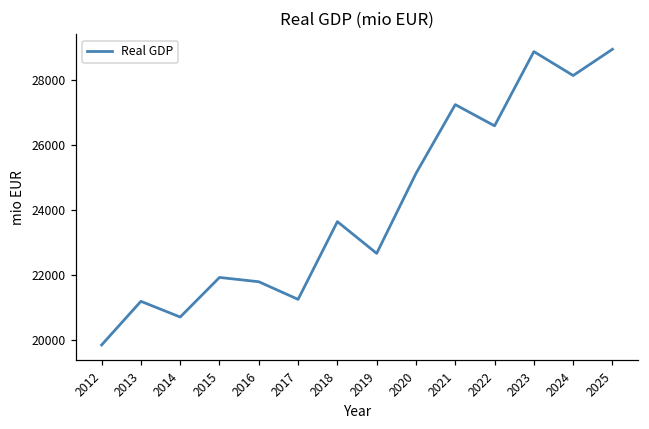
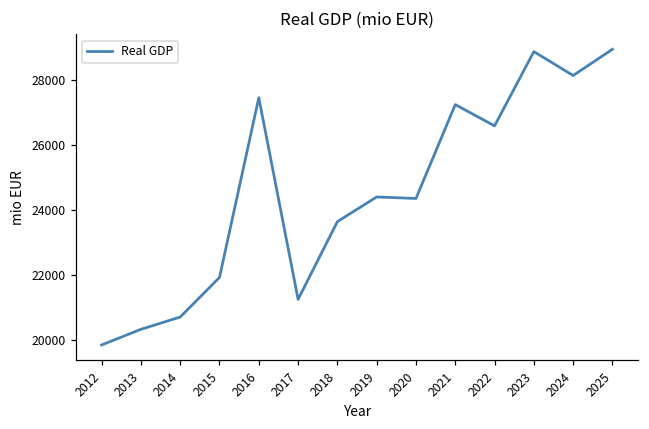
2013: 21200 -> 20300
2016: 21800 -> 27500
2019: 22700 -> 24400
2020: 25100 -> 24400
